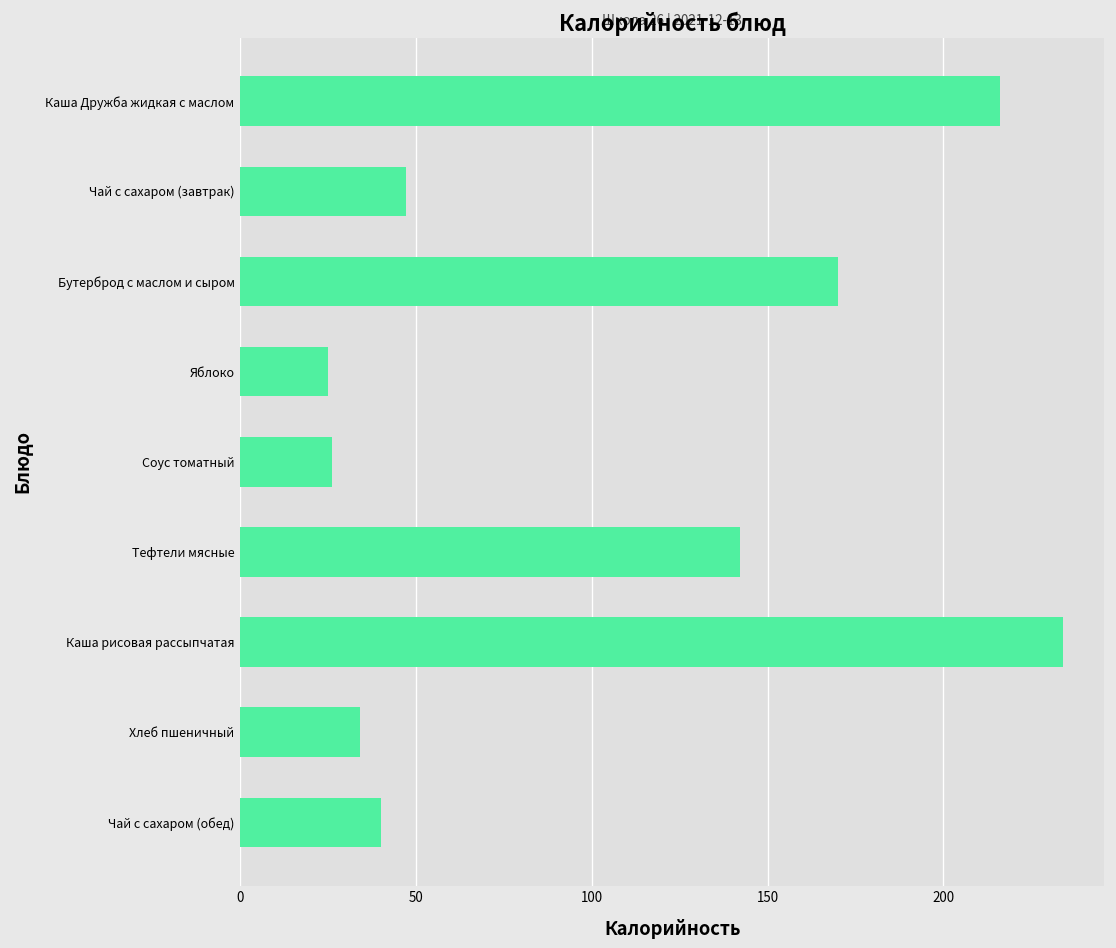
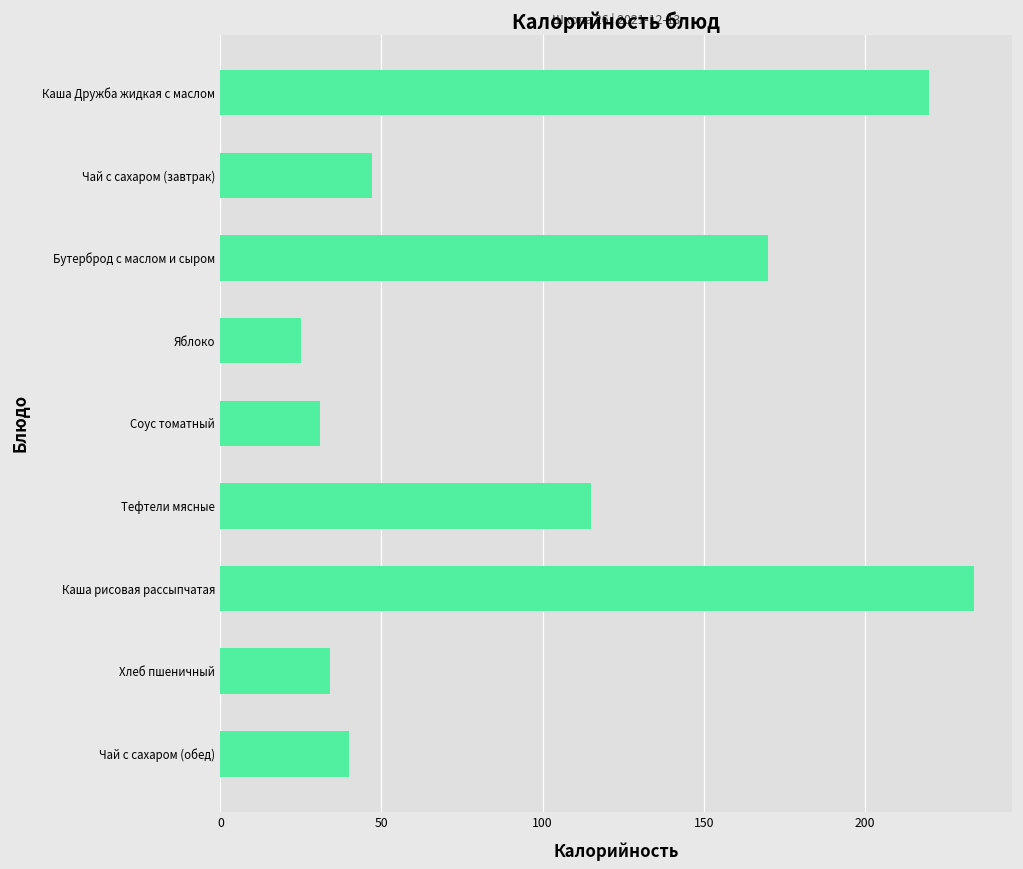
Каша Дружба жидкая с маслом: 216 -> 220
Соус томатный: 26 -> 31
Тефтели мясные: 142 -> 115
